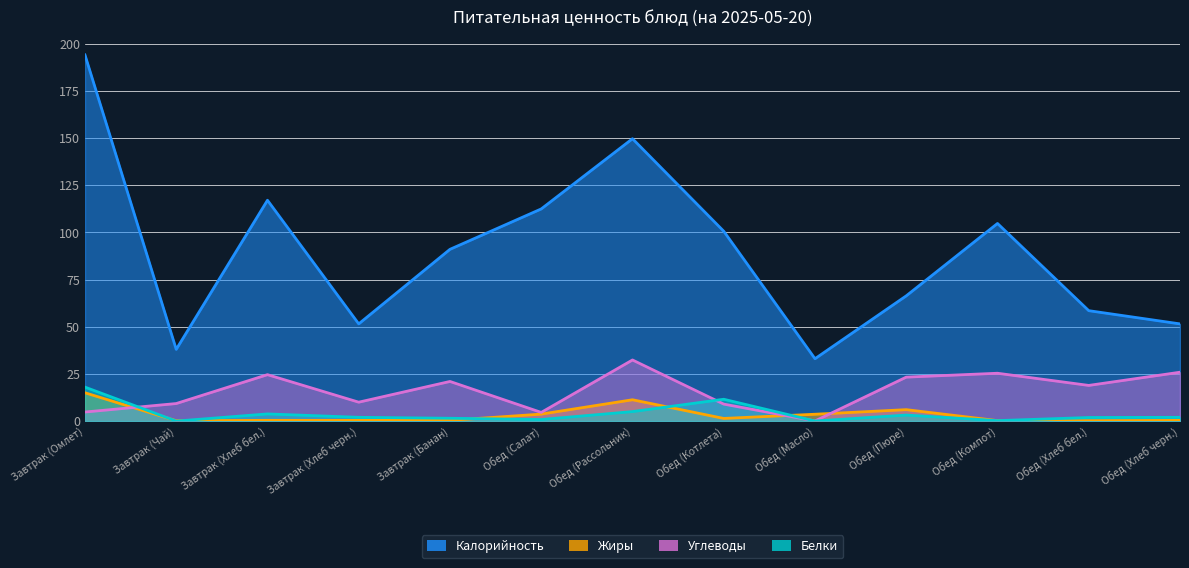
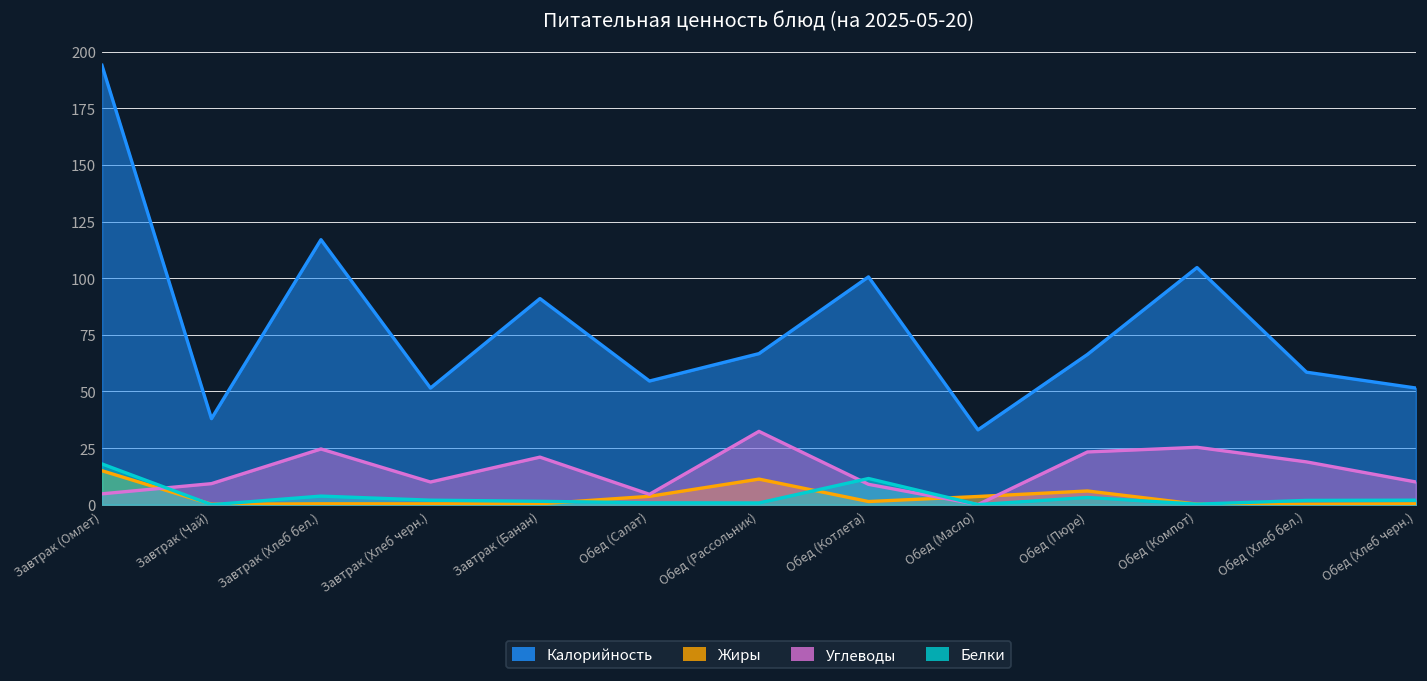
Калорийность, Обед (Салат): 112 -> 55
Калорийность, Обед (Рассольник): 150 -> 67
Белки, Обед (Рассольник): 5 -> 1
Углеводы, Обед (Хлеб черн.): 26 -> 10
